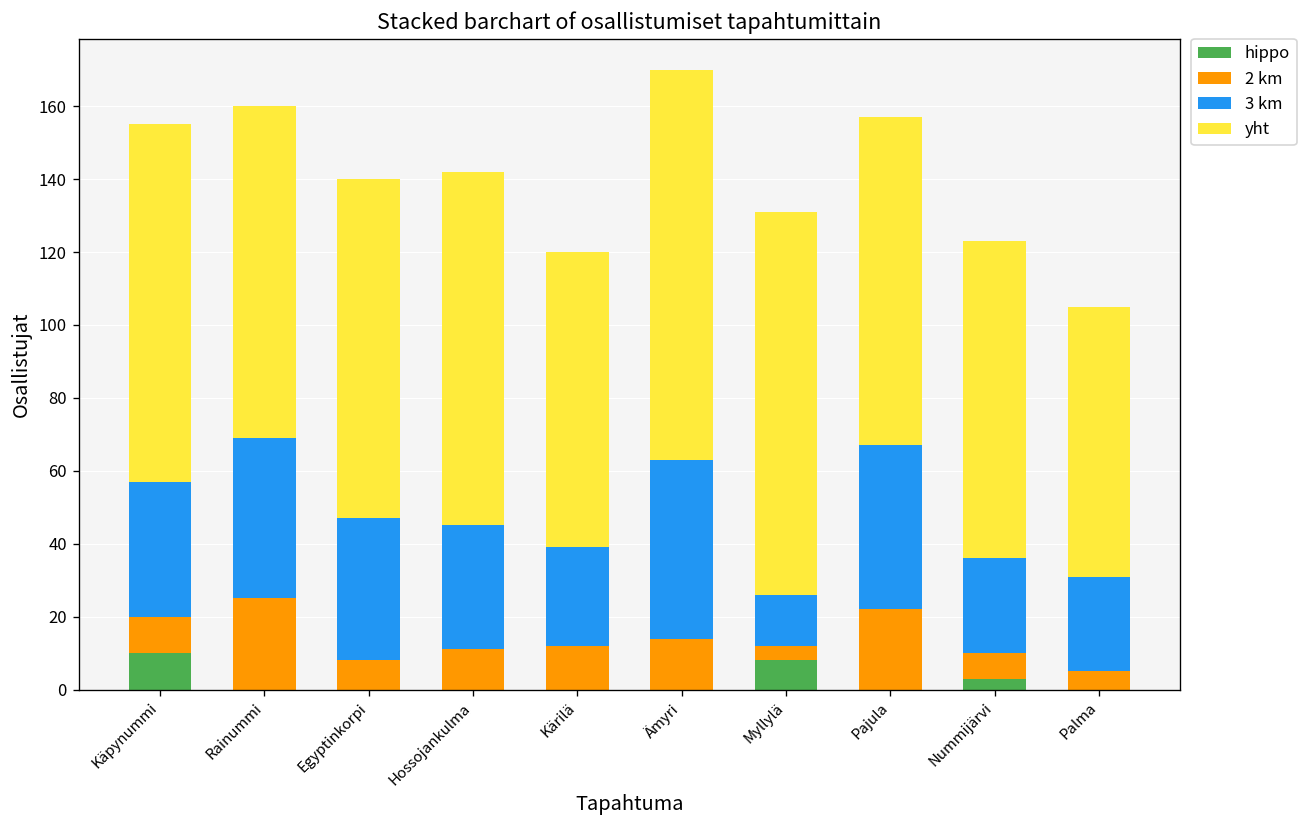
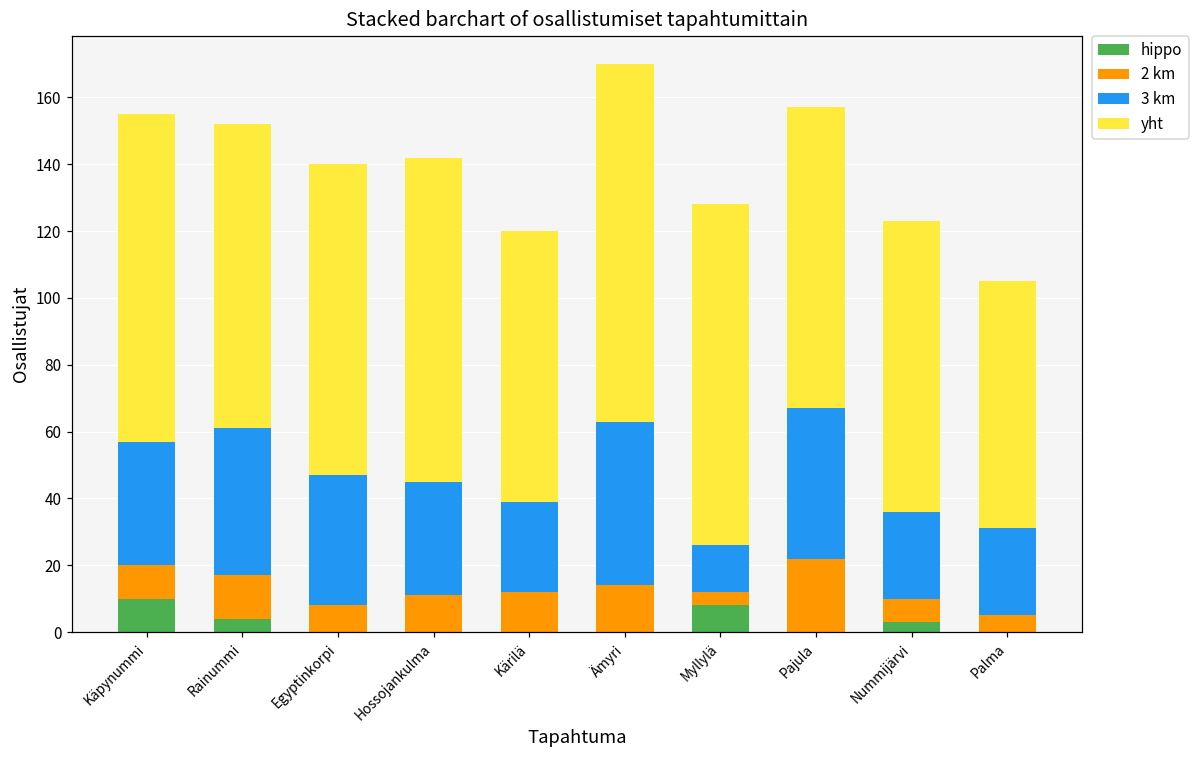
hippo, Rainummi: 0 -> 4
2 km, Rainummi: 25 -> 13
yht, Myllylä: 105 -> 102
